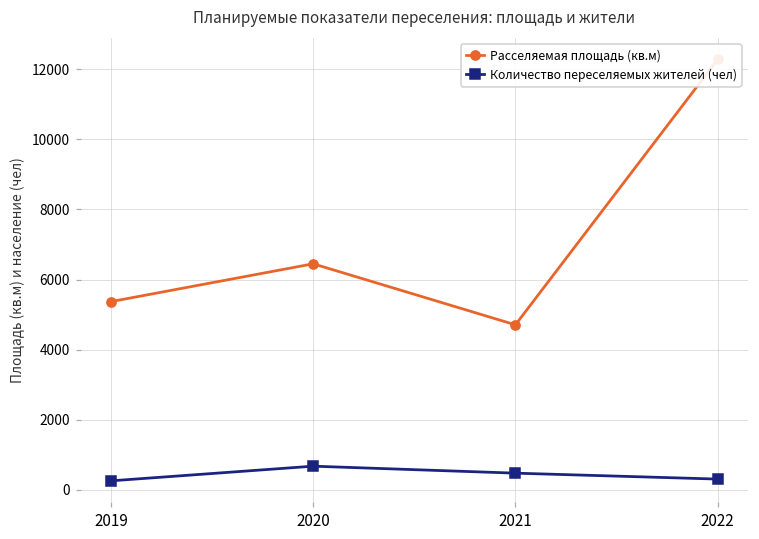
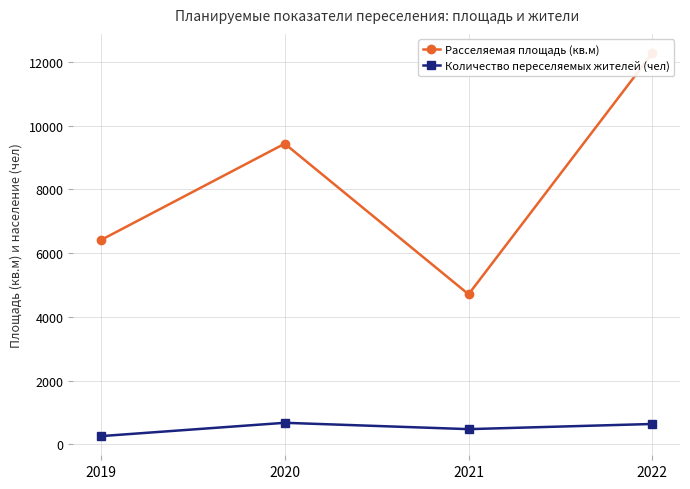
Расселяемая площадь (кв.м), 2019: 5400 -> 6400
Расселяемая площадь (кв.м), 2020: 6400 -> 9400
Количество переселяемых жителей (чел), 2022: 300 -> 600
